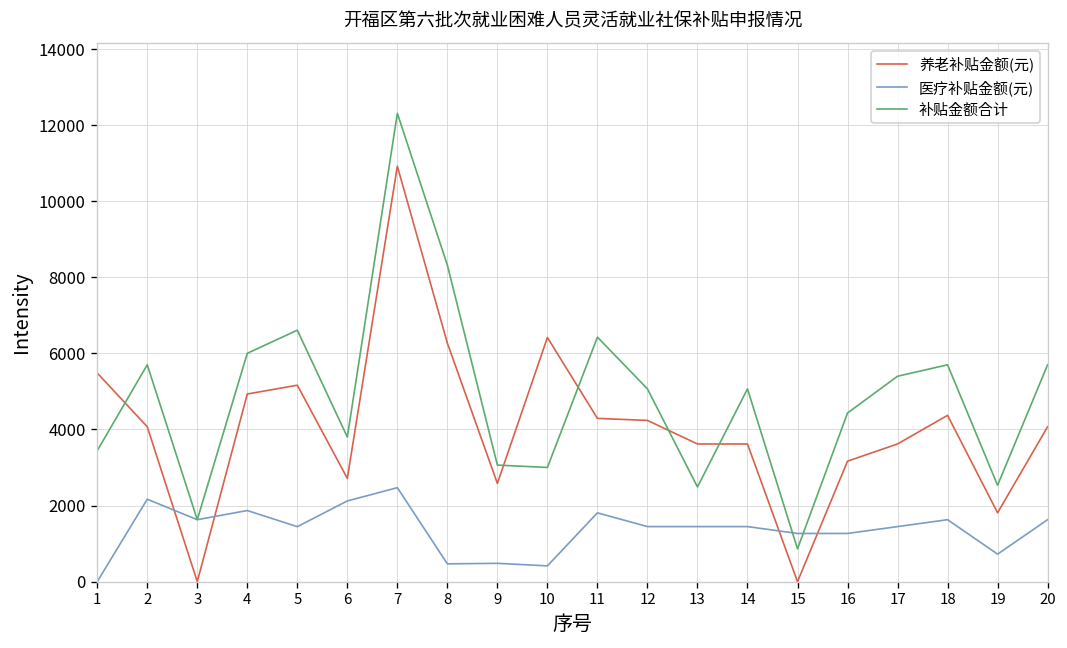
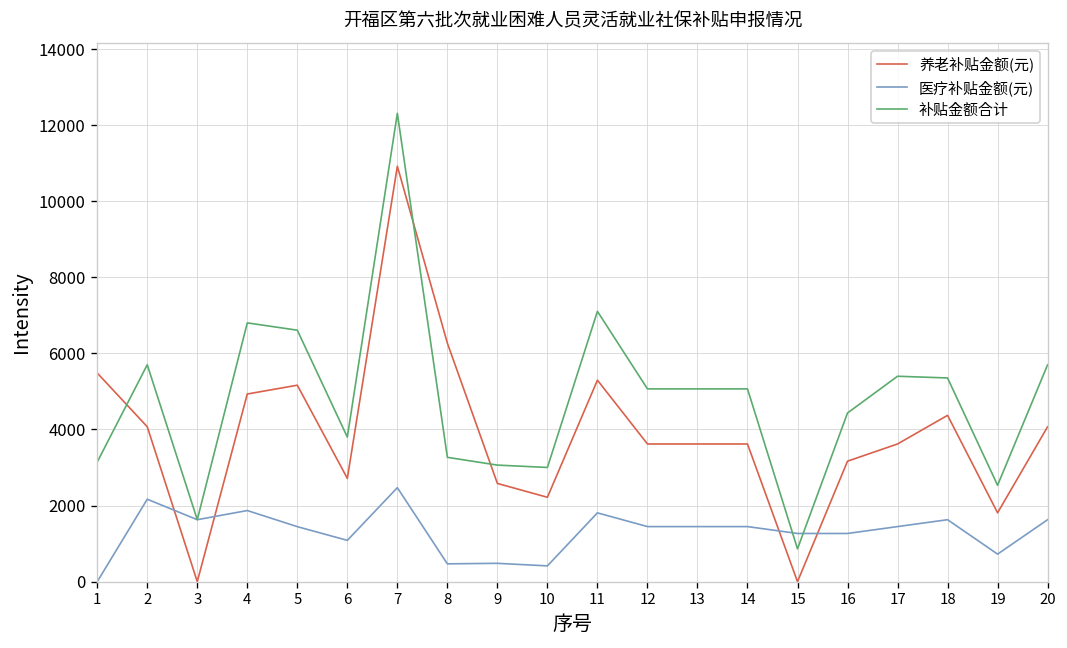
补贴金额合计, 1: 3400 -> 3100
补贴金额合计, 4: 6000 -> 6800
医疗补贴金额(元), 6: 2100 -> 1100
补贴金额合计, 8: 8300 -> 3300
养老补贴金额(元), 10: 6400 -> 2200
养老补贴金额(元), 11: 4300 -> 5300
补贴金额合计, 11: 6400 -> 7100
养老补贴金额(元), 12: 4200 -> 3600
补贴金额合计, 13: 2500 -> 5100
补贴金额合计, 18: 5700 -> 5400
